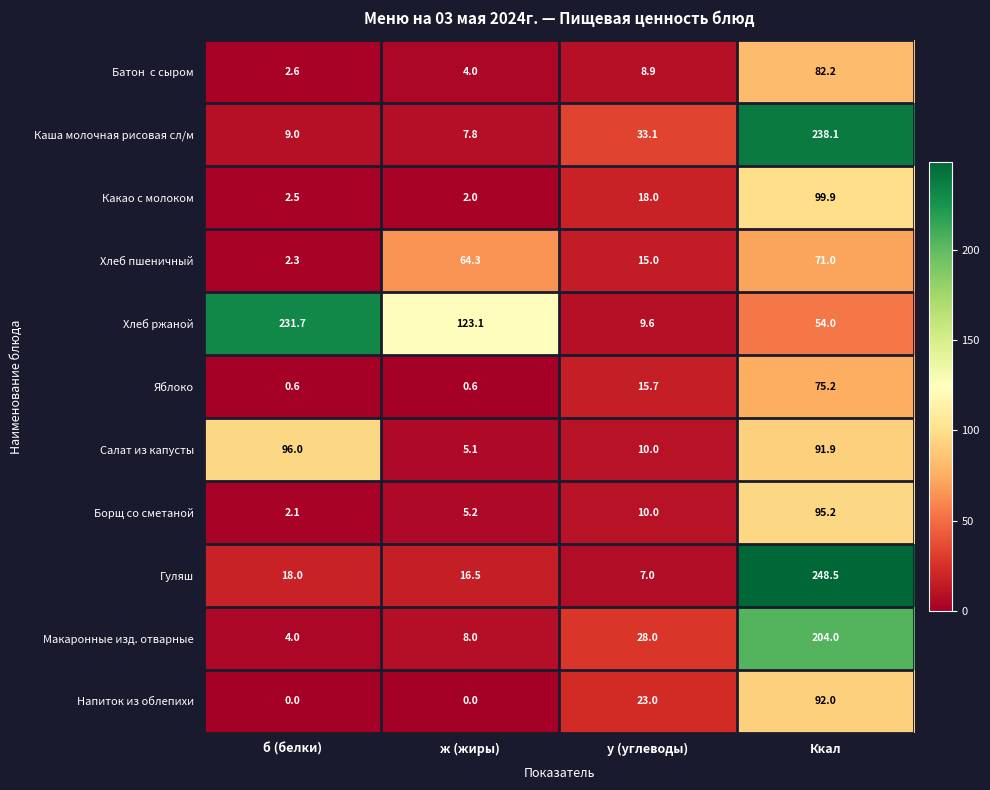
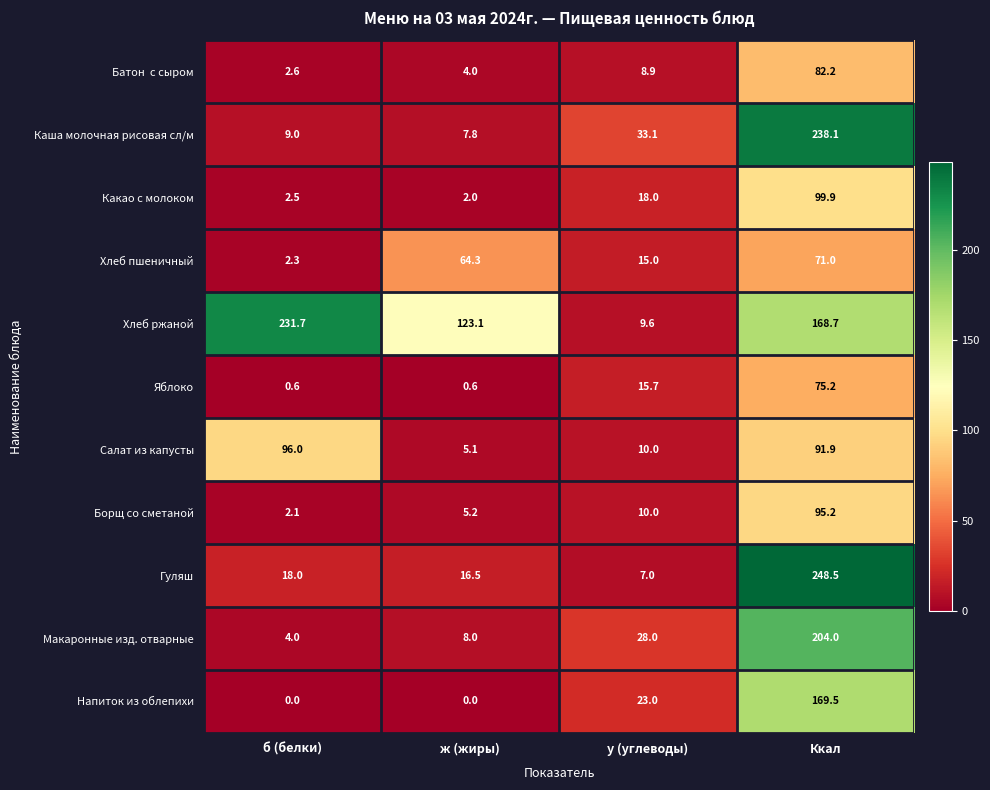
Хлеб ржаной, Ккал: 54.0 -> 168.7
Напиток из облепихи, Ккал: 92.0 -> 169.5
